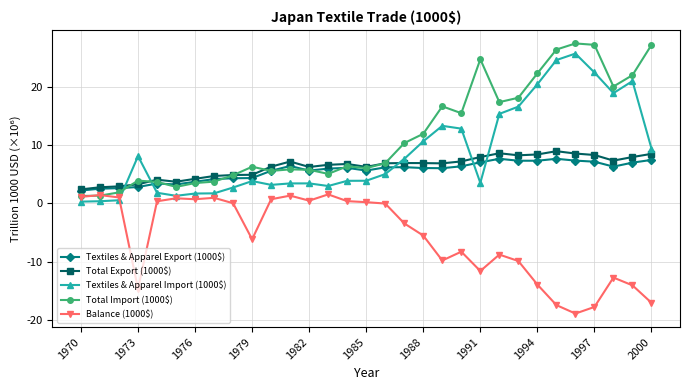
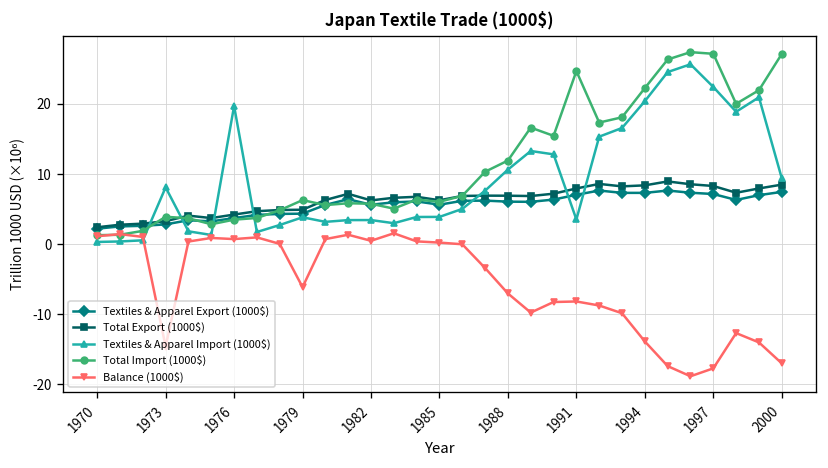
Textiles & Apparel Import (1000$), 1976: 2 -> 20
Balance (1000$), 1988: -5 -> -7
Balance (1000$), 1991: -12 -> -8
